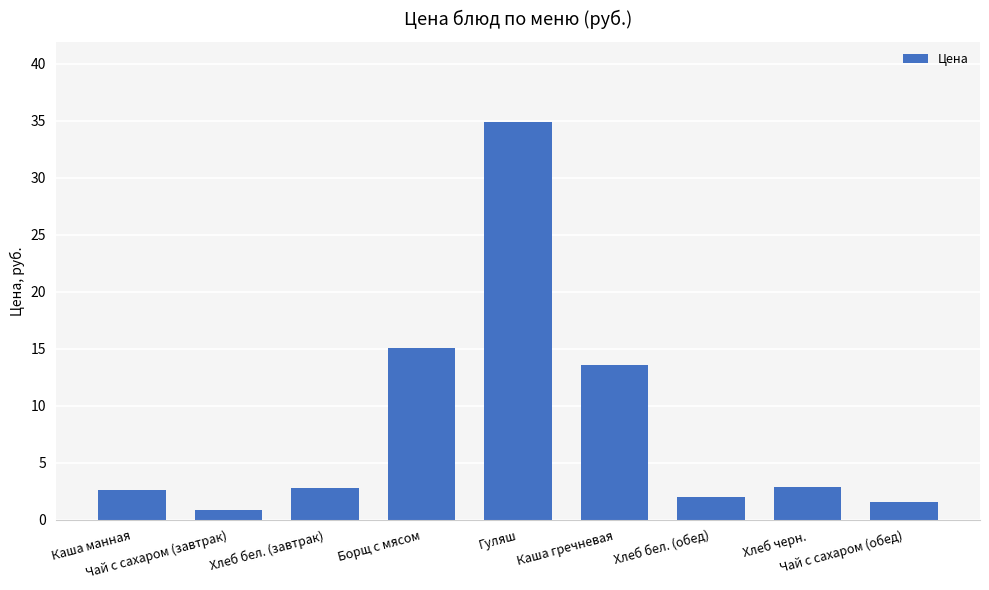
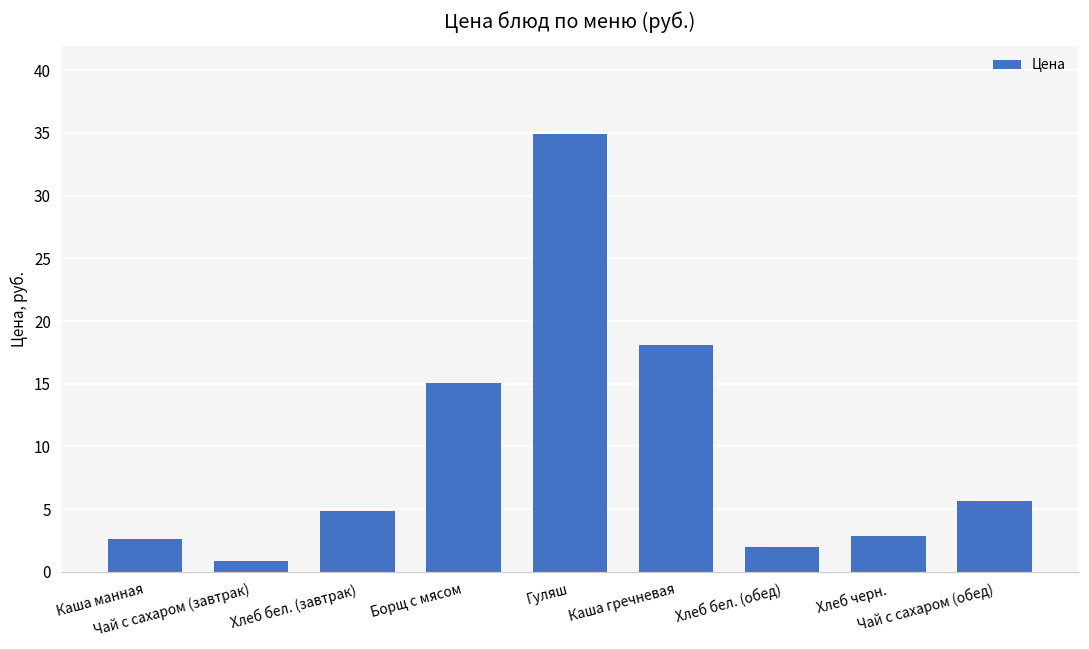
Хлеб бел. (завтрак): 2.8 -> 4.8
Каша гречневая: 13.6 -> 18.1
Чай с сахаром (обед): 1.6 -> 5.7
